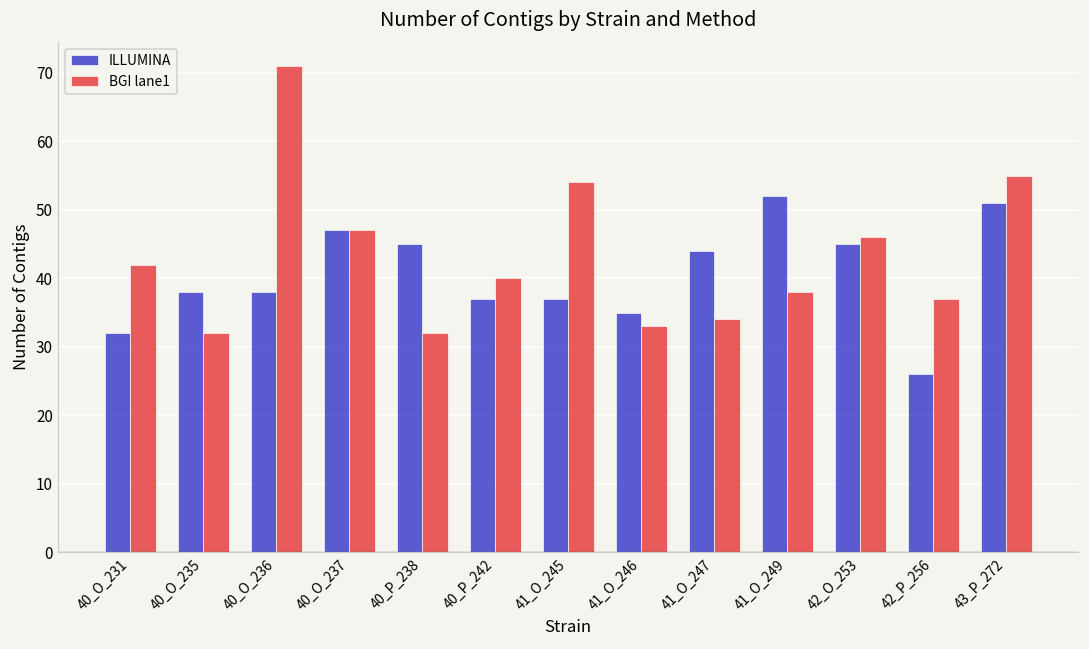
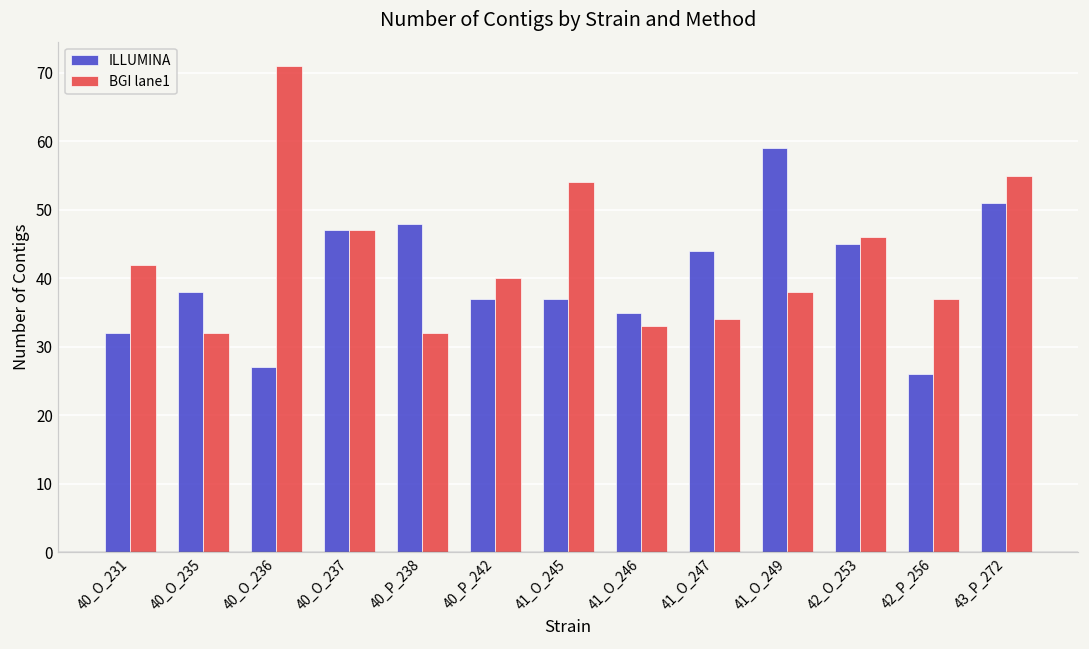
ILLUMINA, 40_O_236: 38 -> 27
ILLUMINA, 40_P_238: 45 -> 48
ILLUMINA, 41_O_249: 52 -> 59
